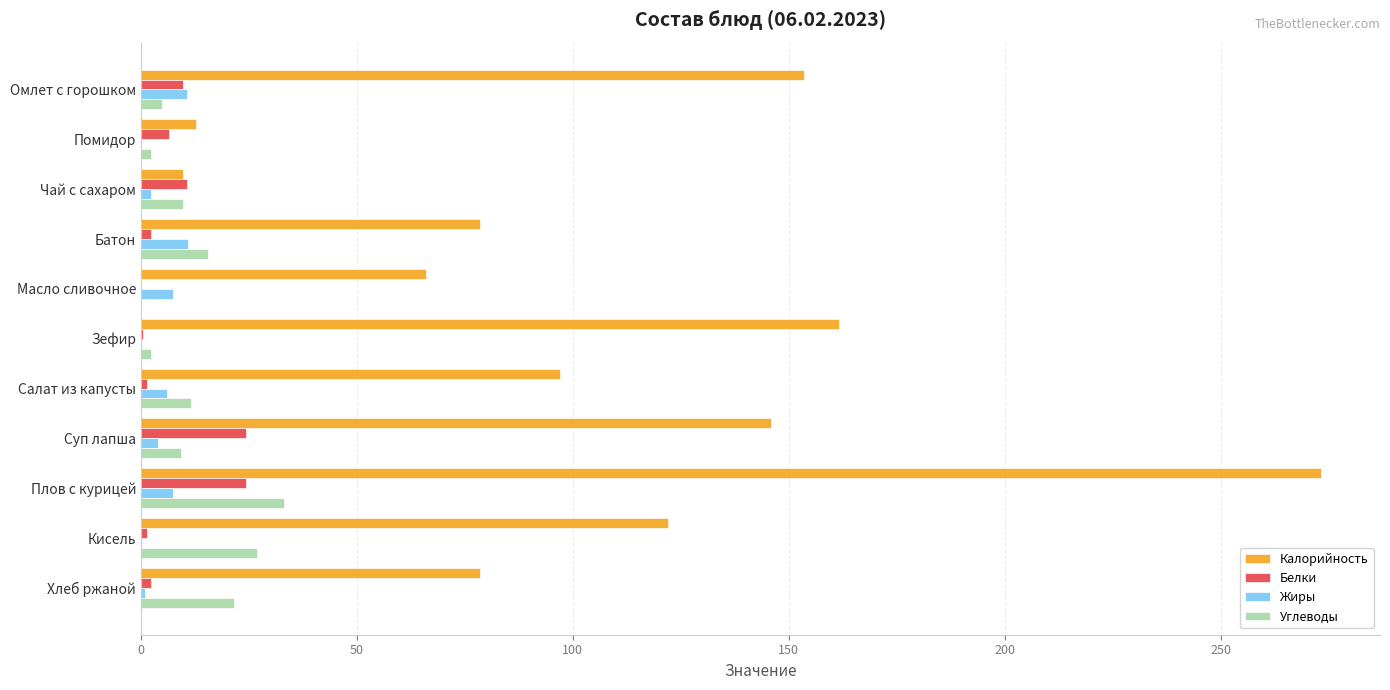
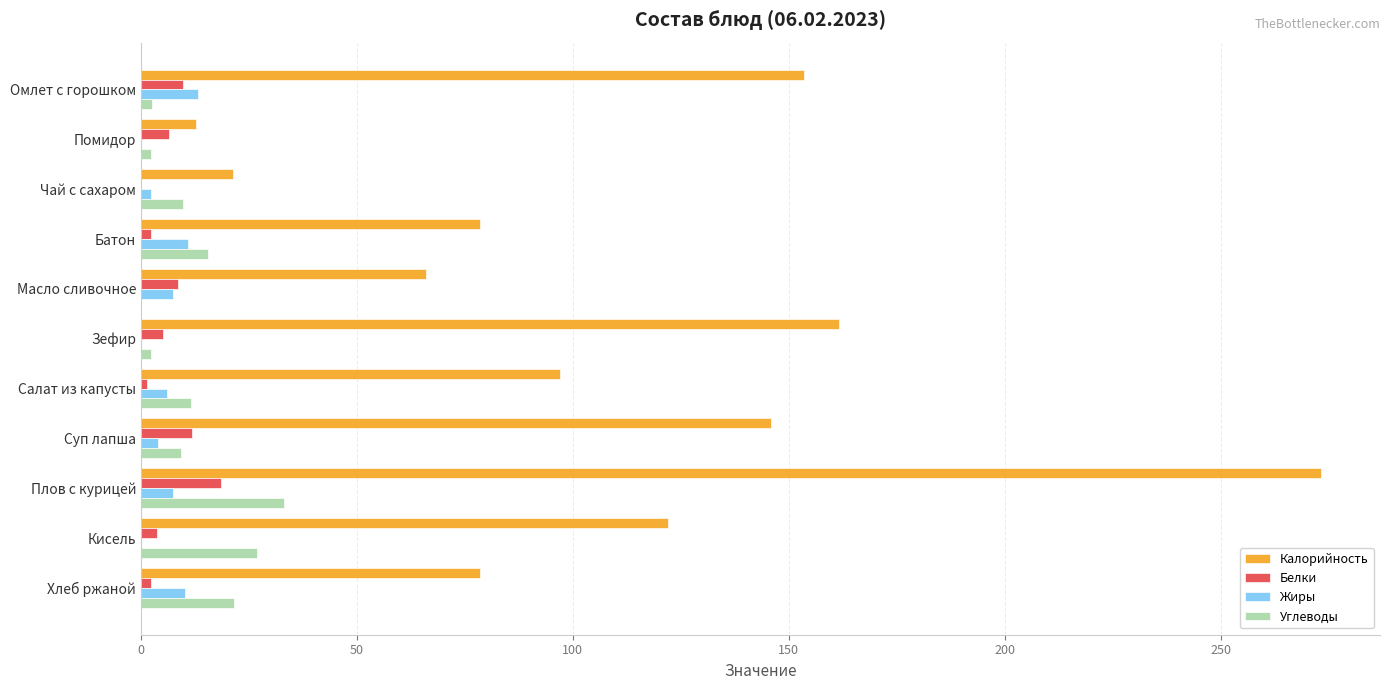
Жиры, Омлет с горошком: 11 -> 13
Углеводы, Омлет с горошком: 5 -> 3
Калорийность, Чай с сахаром: 10 -> 21
Белки, Чай с сахаром: 11 -> 0
Белки, Масло сливочное: 0 -> 9
Белки, Зефир: 0 -> 5
Белки, Суп лапша: 24 -> 12
Белки, Плов с курицей: 24 -> 19
Белки, Кисель: 1 -> 4
Жиры, Хлеб ржаной: 1 -> 10
